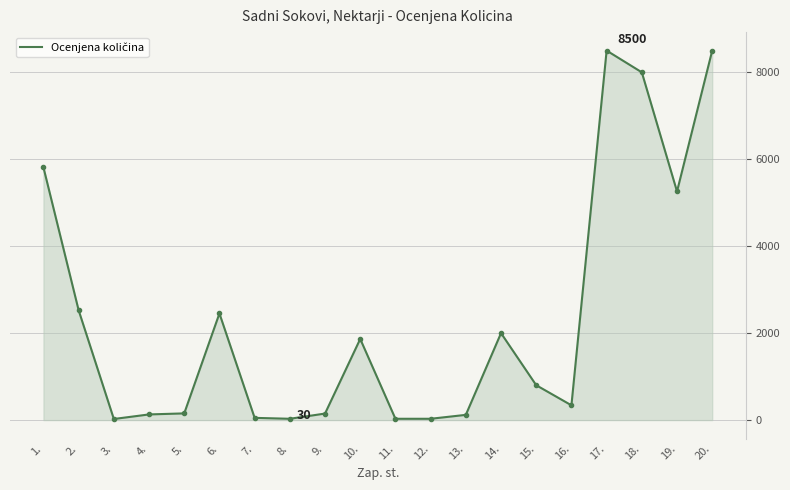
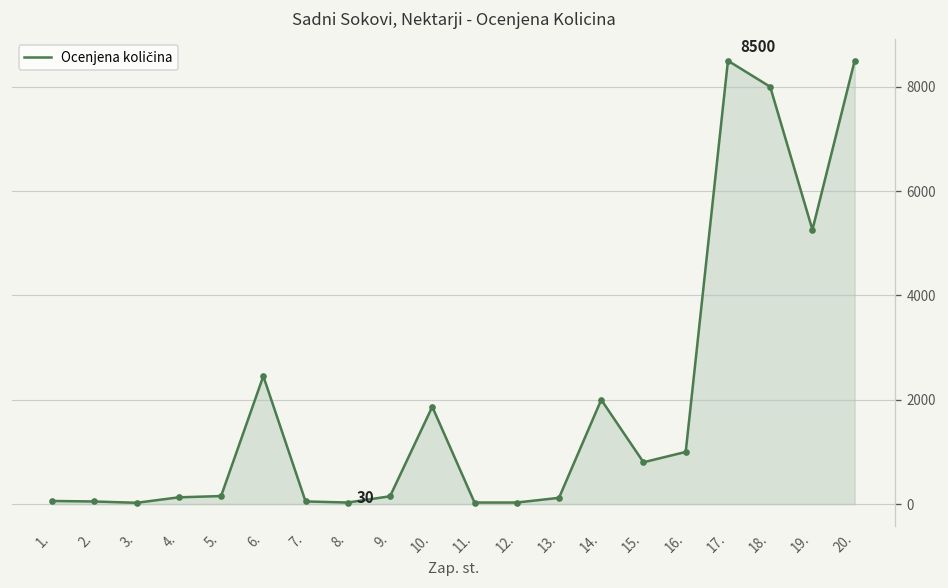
1.: 5800 -> 100
2.: 2500 -> 100
16.: 300 -> 1000
